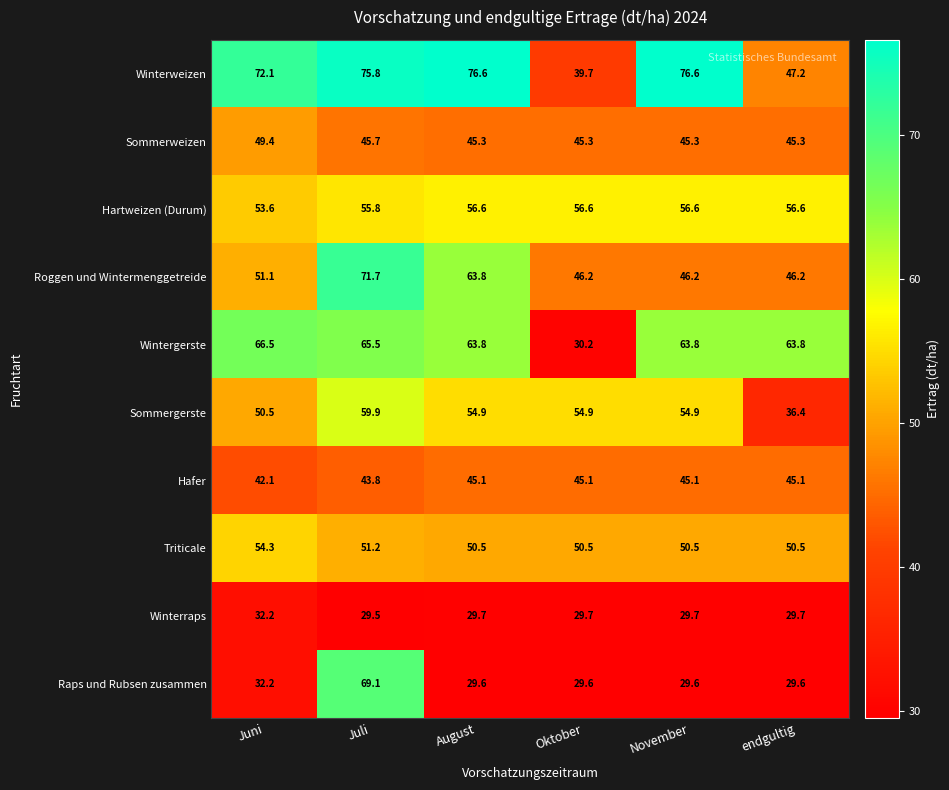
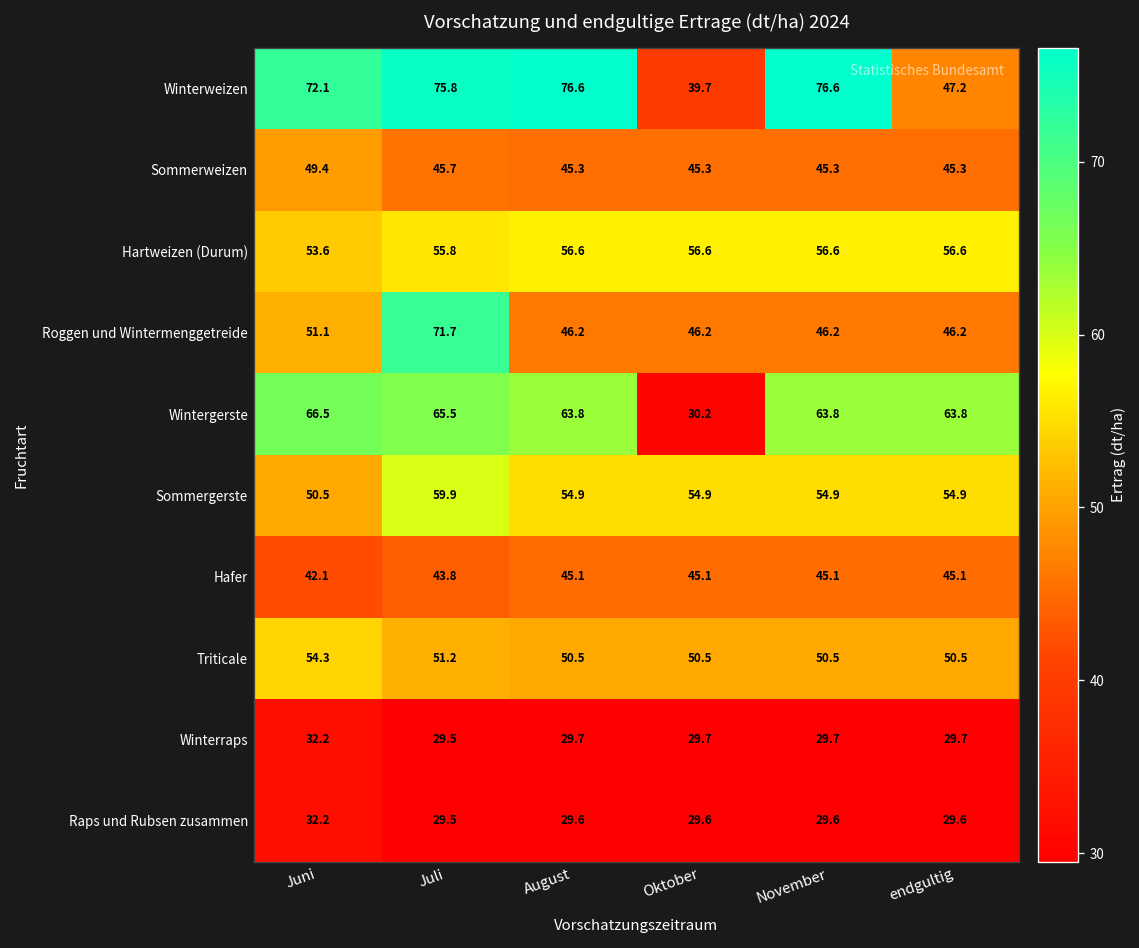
Roggen und Wintermenggetreide, August: 63.8 -> 46.2
Sommergerste, endgultig: 36.4 -> 54.9
Raps und Rubsen zusammen, Juli: 69.1 -> 29.5
